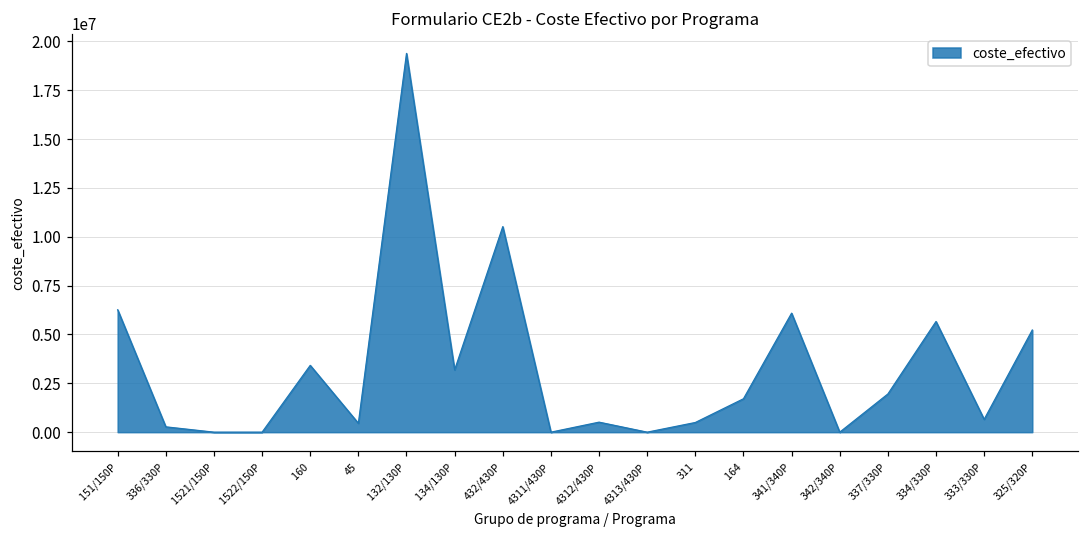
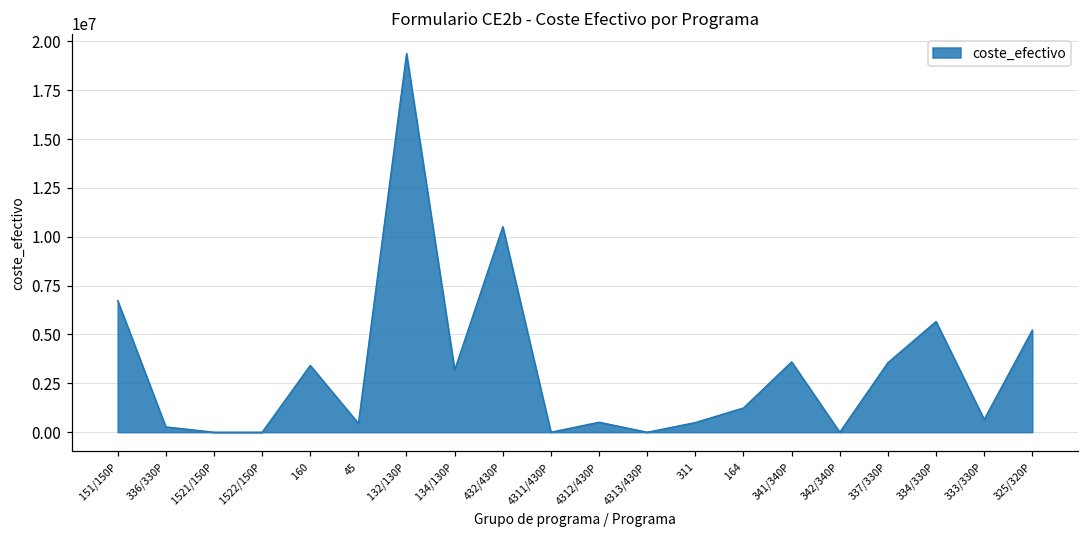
151/150P: 6300000 -> 6700000
164: 1700000 -> 1200000
341/340P: 6100000 -> 3600000
337/330P: 2000000 -> 3600000
